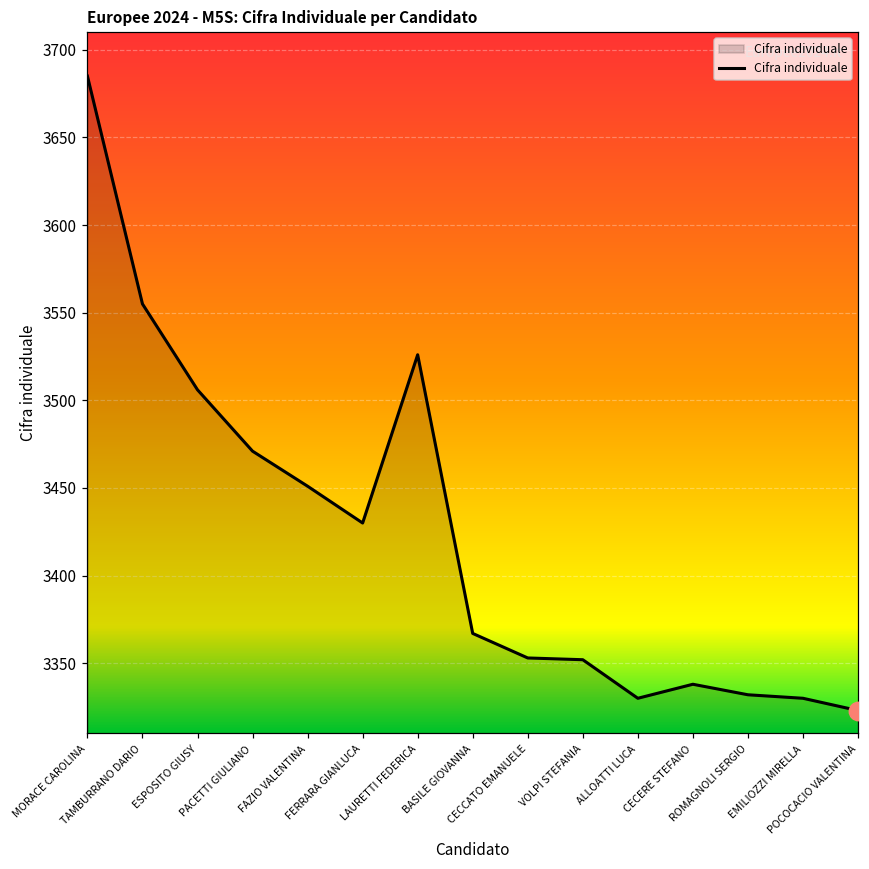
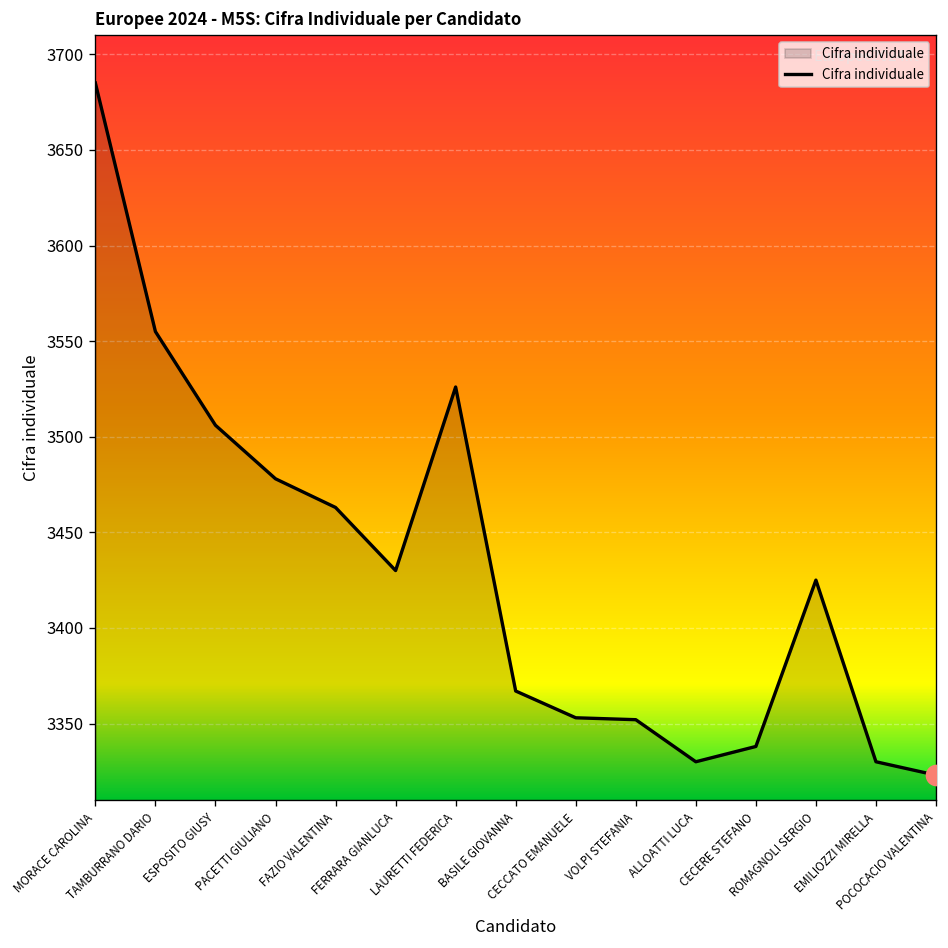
Cifra individuale, PACETTI GIULIANO: 3471 -> 3478
Cifra individuale, FAZIO VALENTINA: 3451 -> 3463
Cifra individuale, ROMAGNOLI SERGIO: 3332 -> 3425
